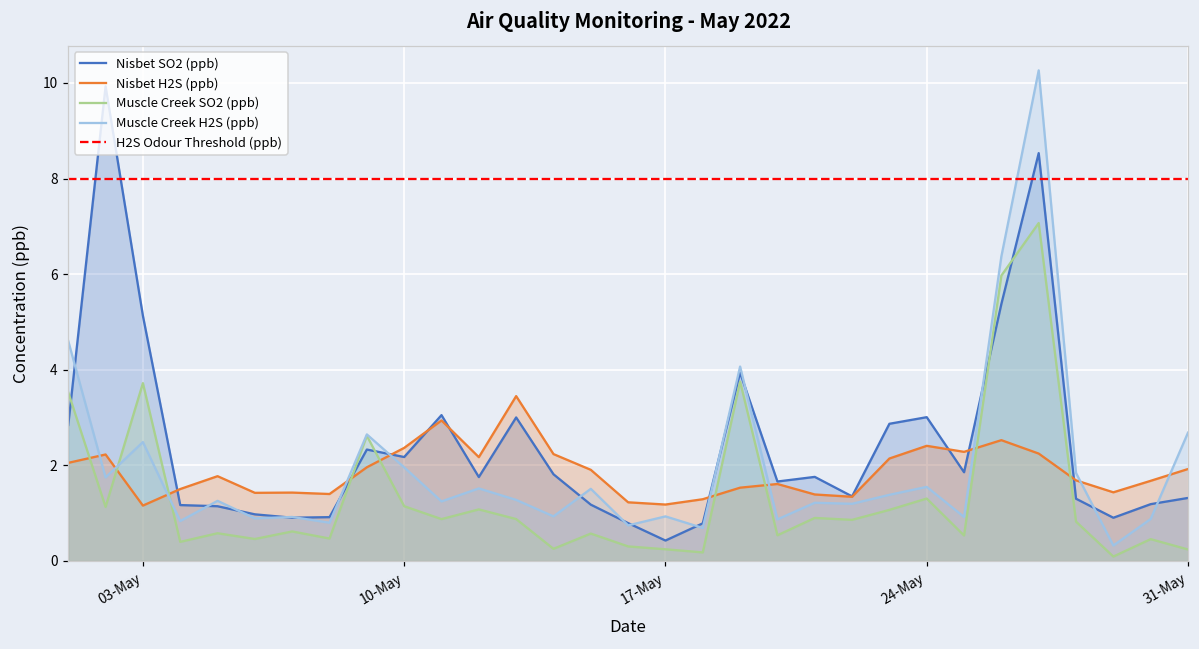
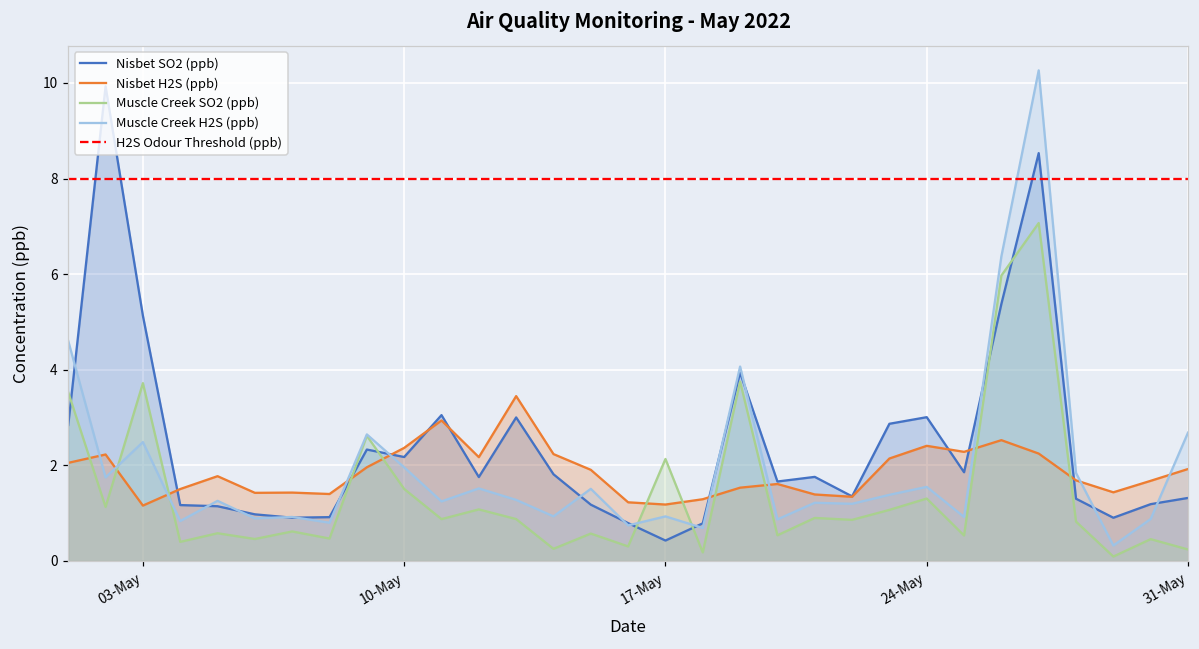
Muscle Creek SO2 (ppb), 10-May: 1.1 -> 1.5
Muscle Creek SO2 (ppb), 17-May: 0.2 -> 2.1
